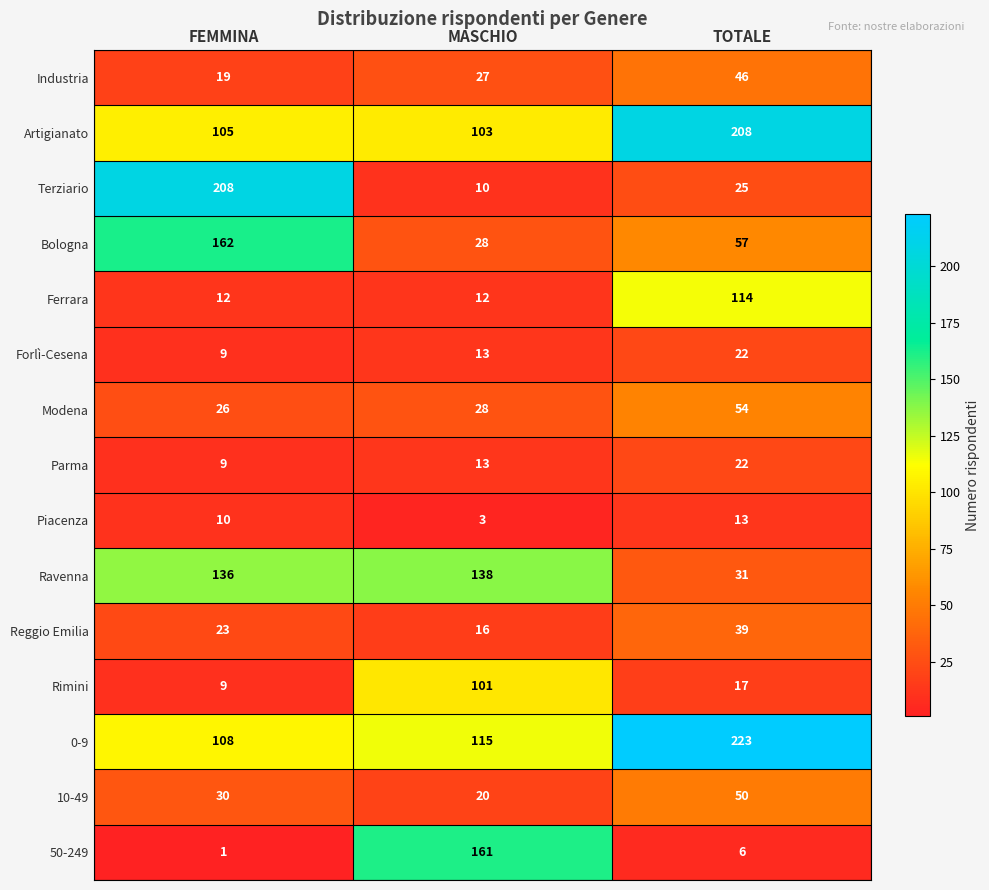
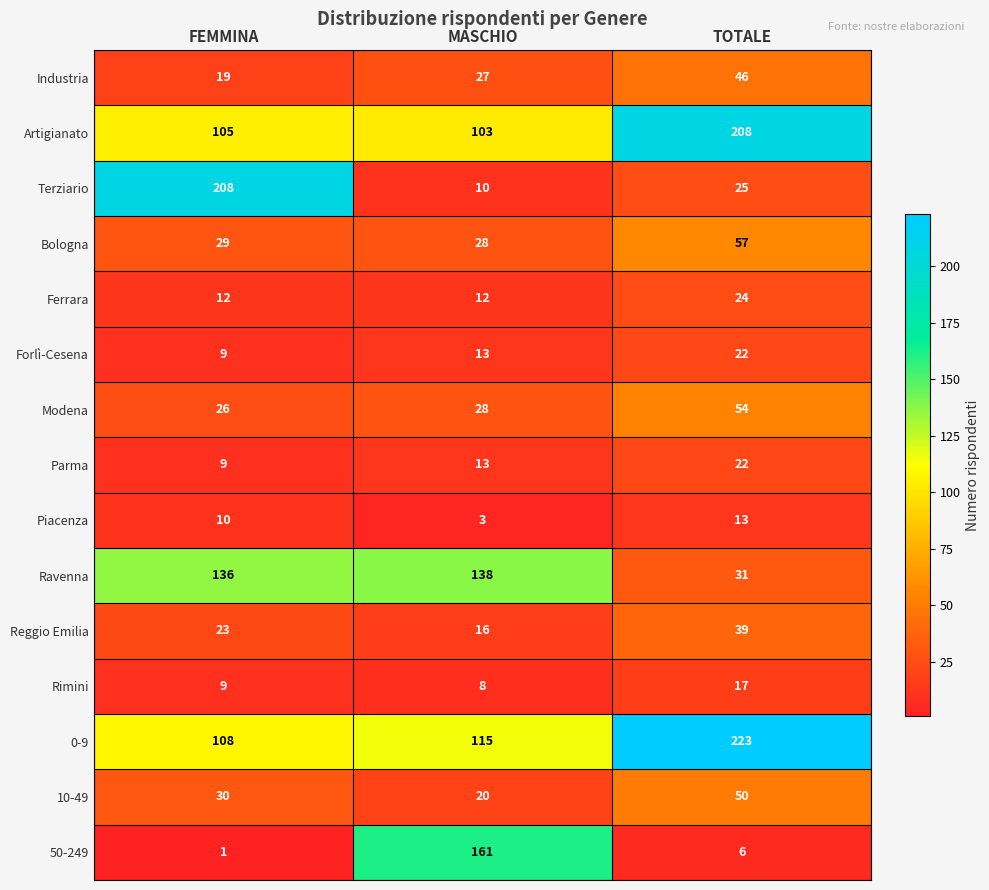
Bologna, FEMMINA: 162 -> 29
Ferrara, TOTALE: 114 -> 24
Rimini, MASCHIO: 101 -> 8
